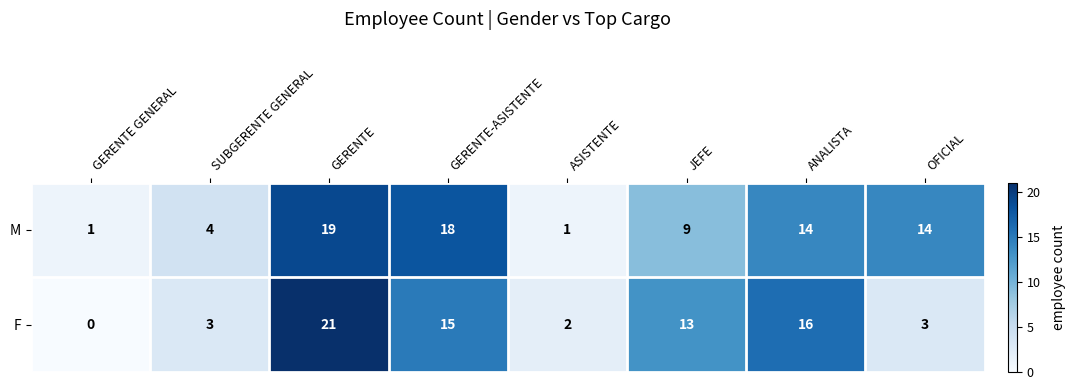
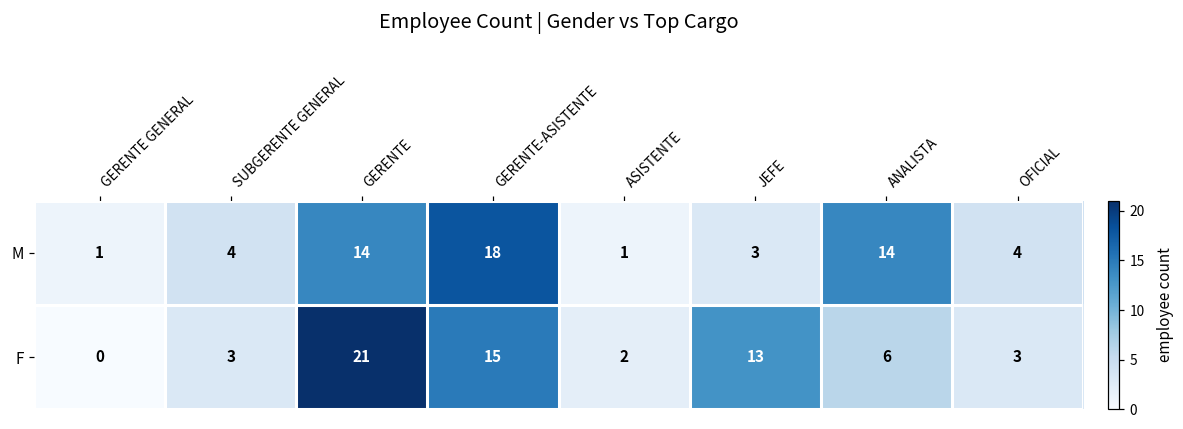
M, GERENTE: 19 -> 14
M, JEFE: 9 -> 3
M, OFICIAL: 14 -> 4
F, ANALISTA: 16 -> 6
